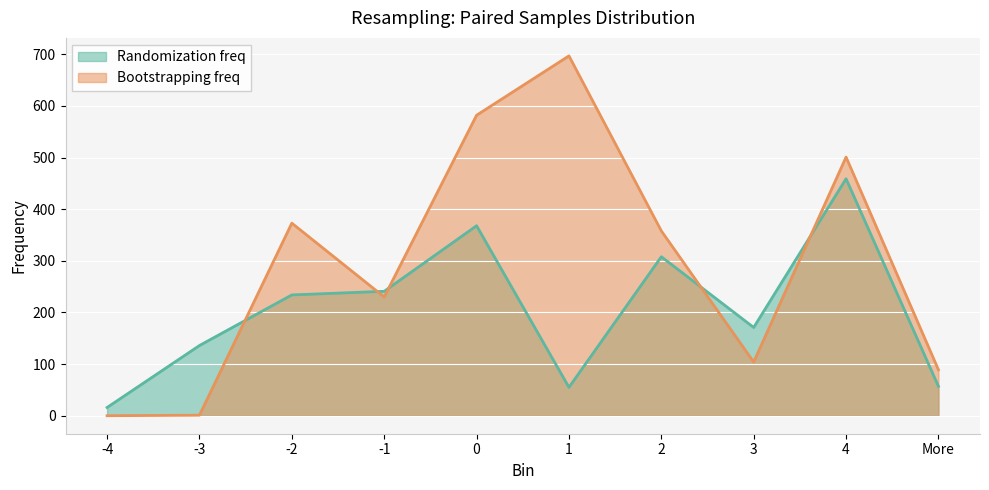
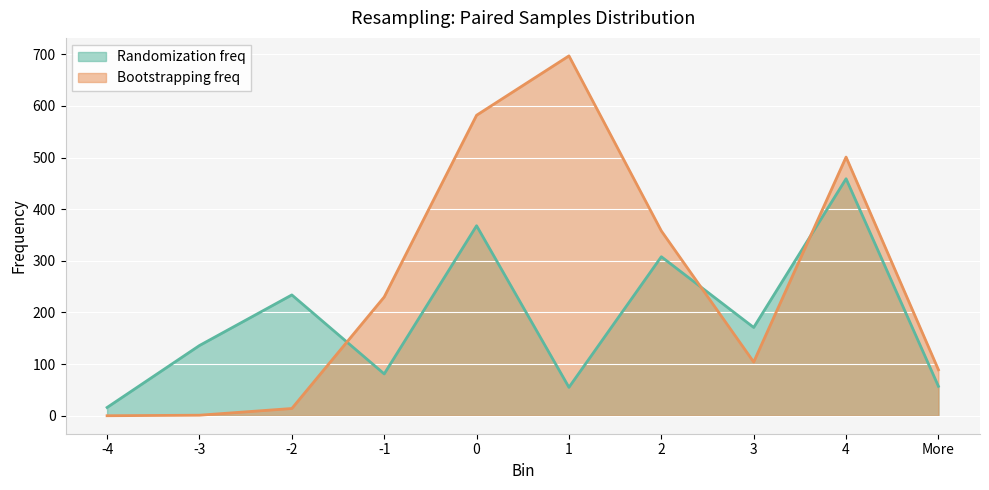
Bootstrapping freq, -2: 370 -> 10
Randomization freq, -1: 240 -> 80
